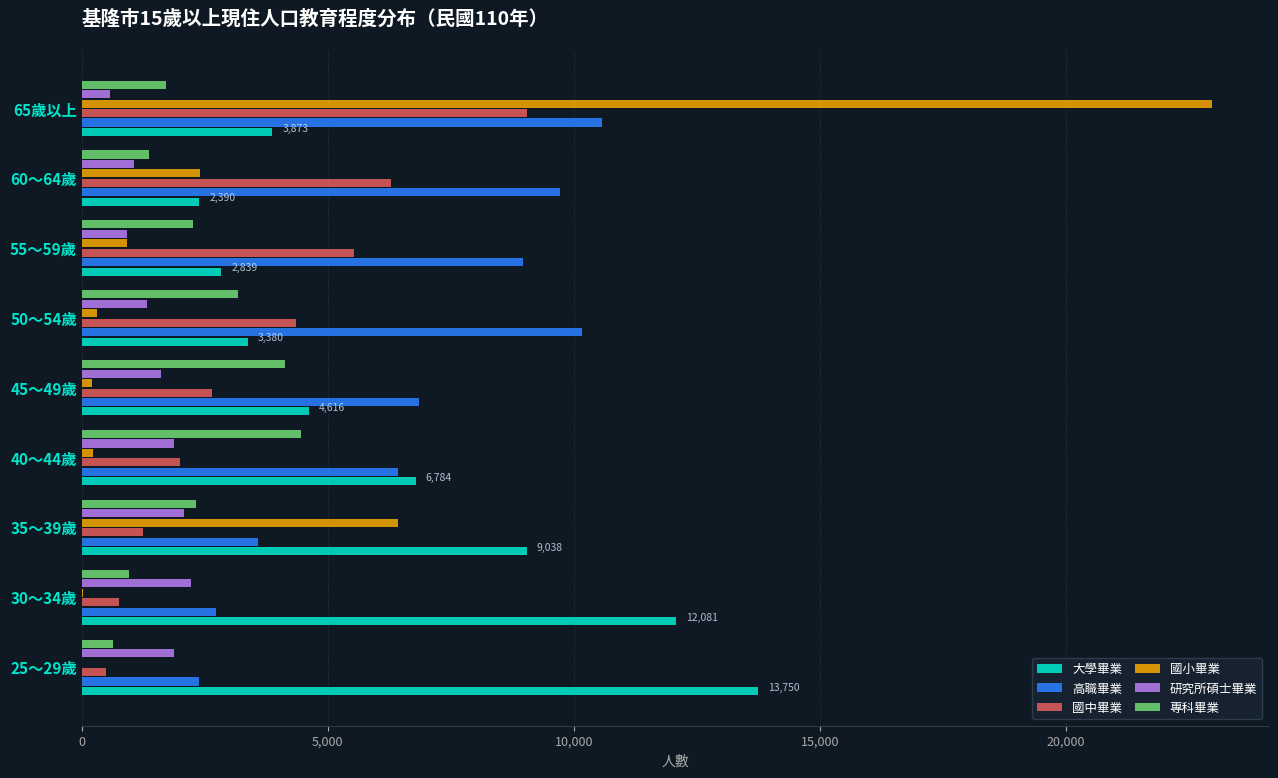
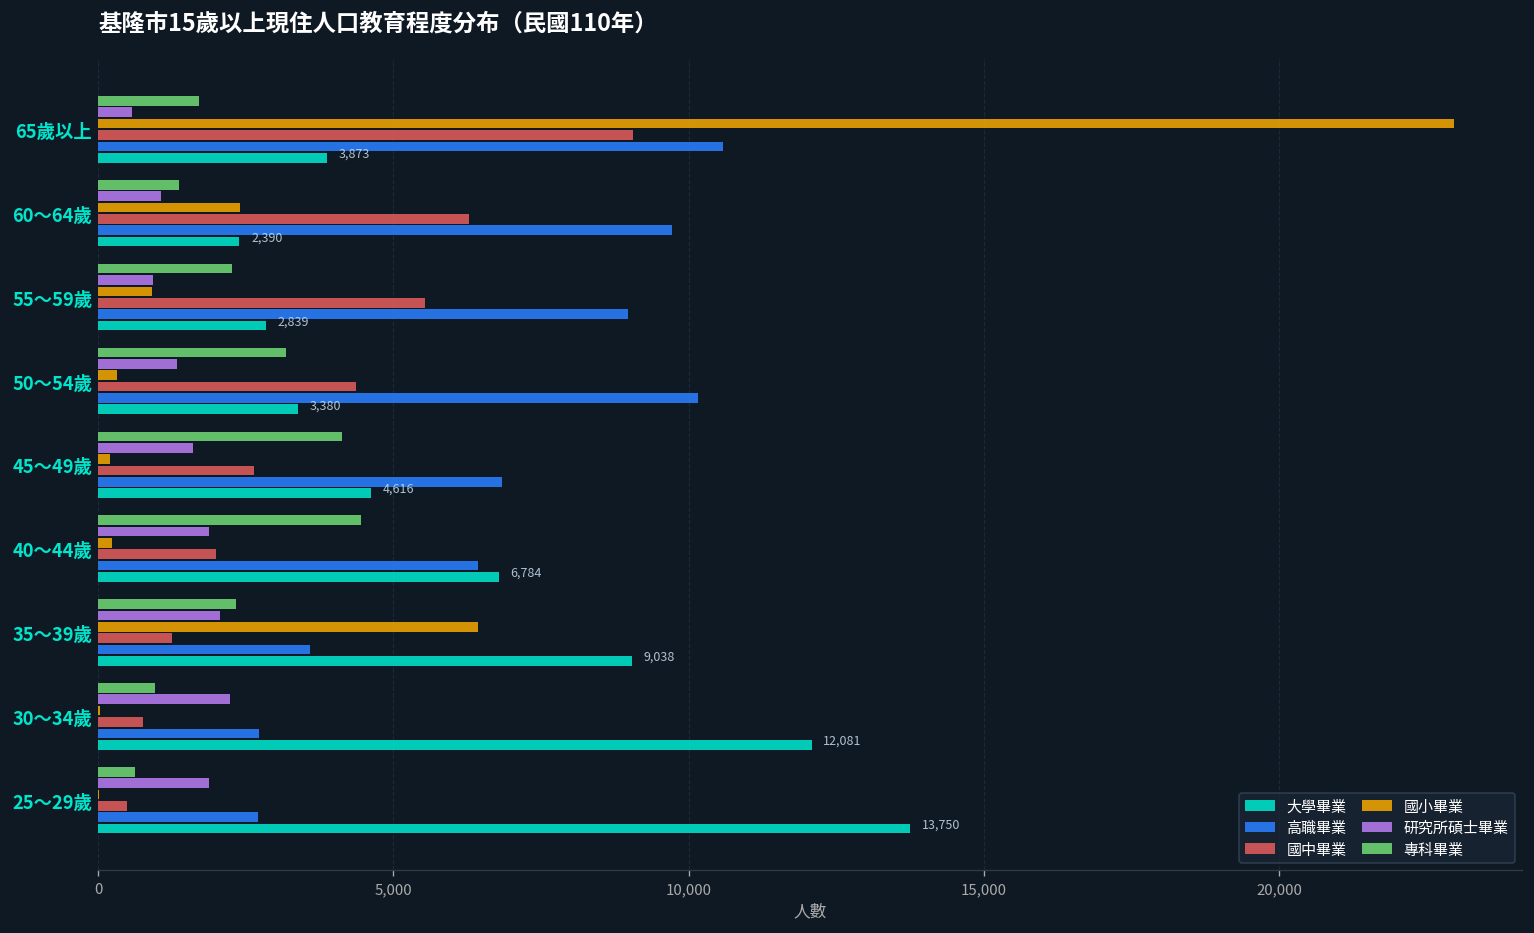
高職畢業, 25～29歲: 2,400 -> 2,700
